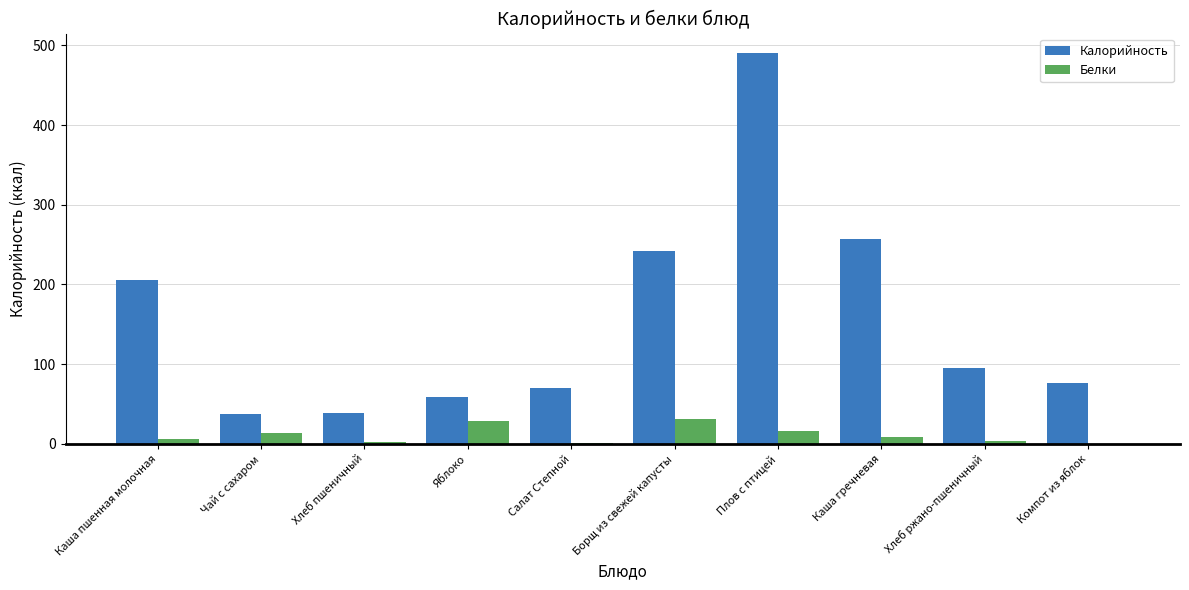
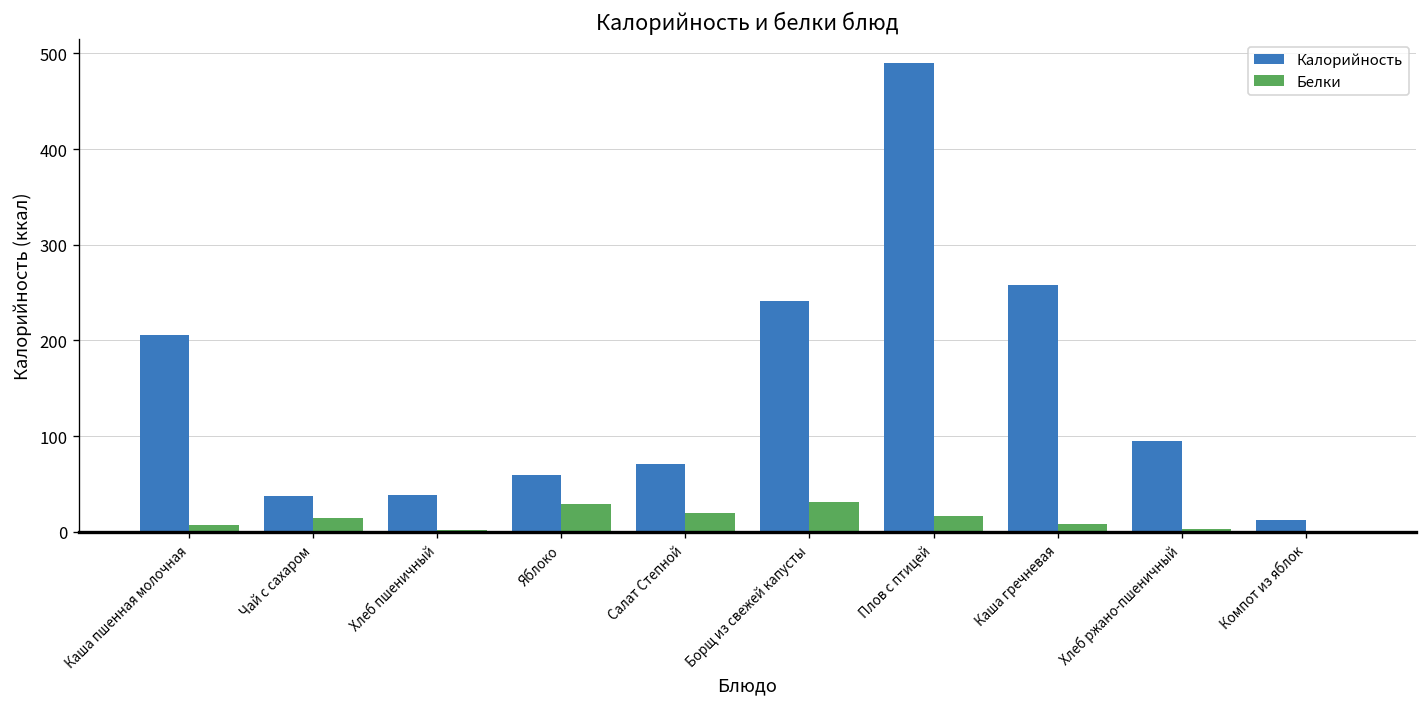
Белки, Салат Степной: 0 -> 20
Калорийность, Компот из яблок: 80 -> 10
